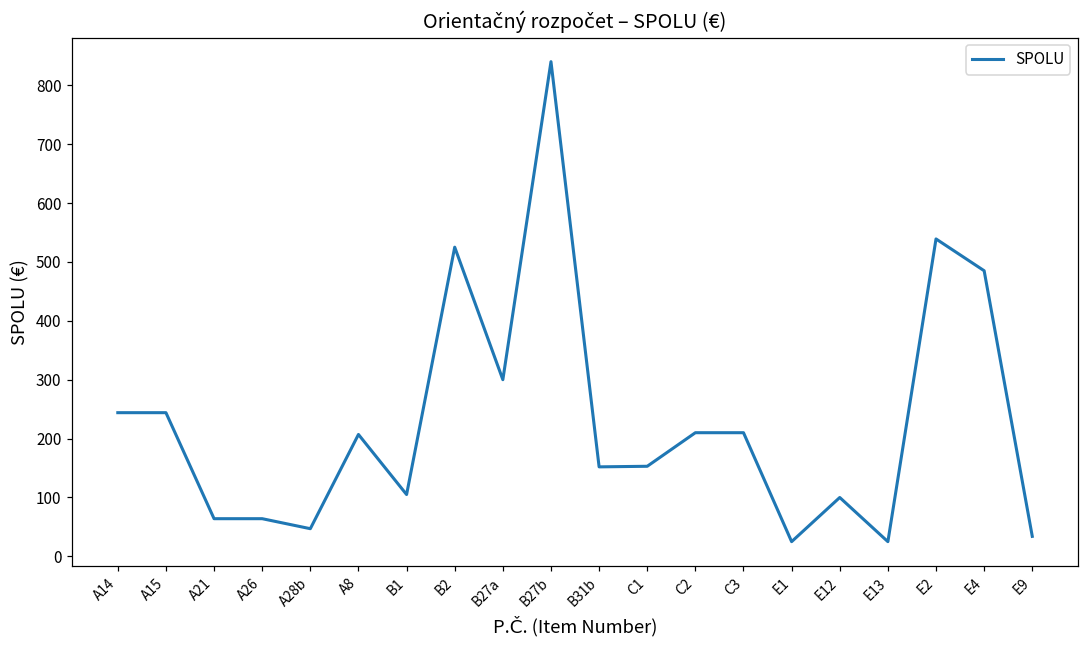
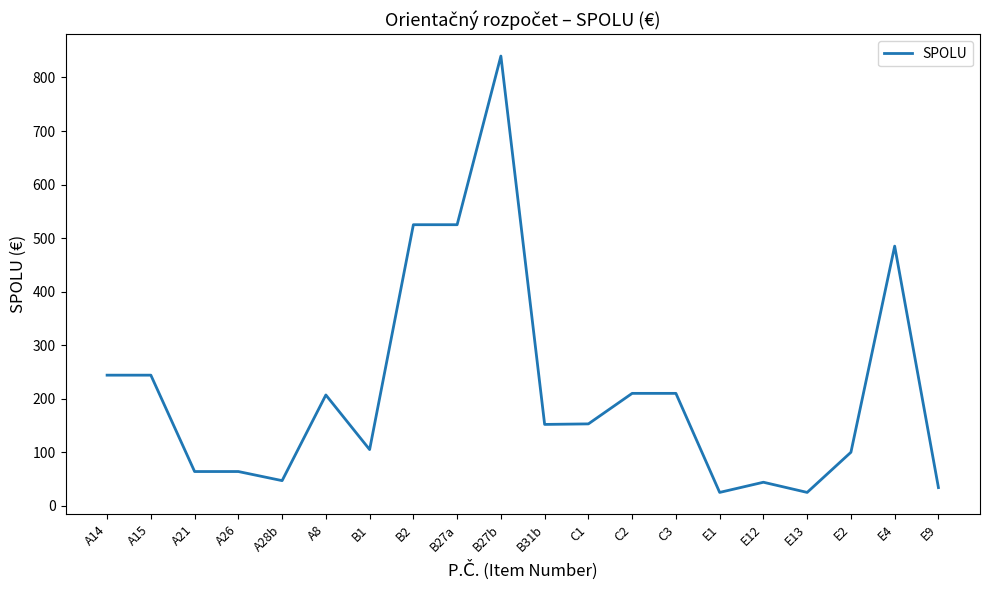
B27a: 300 -> 530
E12: 100 -> 40
E2: 540 -> 100
